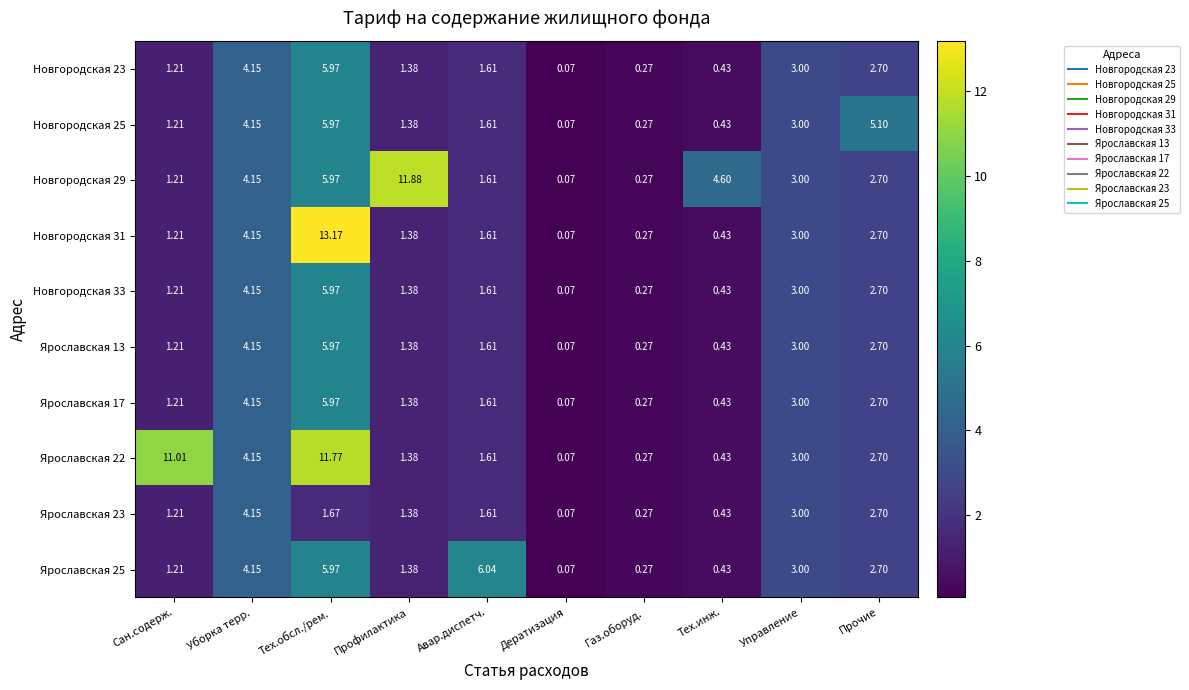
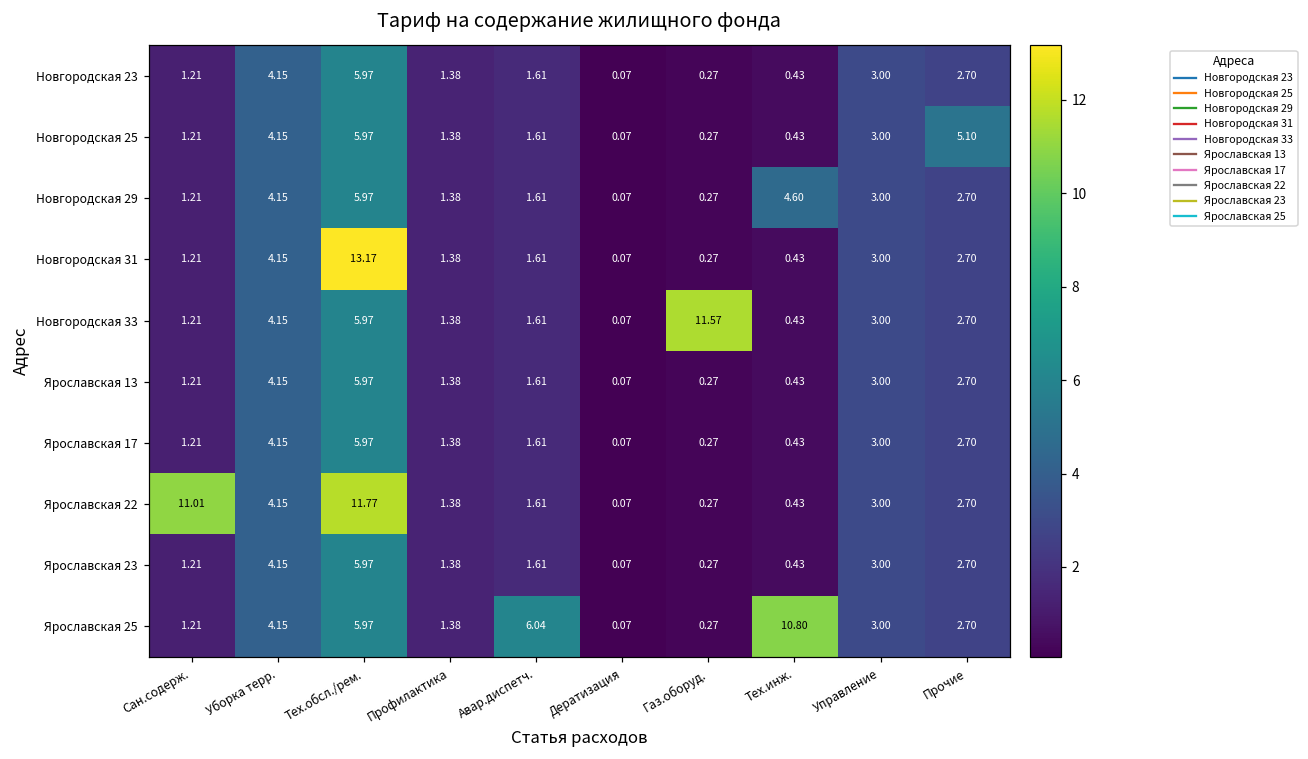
Новгородская 29, Профилактика: 11.88 -> 1.38
Новгородская 33, Газ.оборуд.: 0.27 -> 11.57
Ярославская 23, Тех.обсл./рем.: 1.67 -> 5.97
Ярославская 25, Тех.инж.: 0.43 -> 10.80
